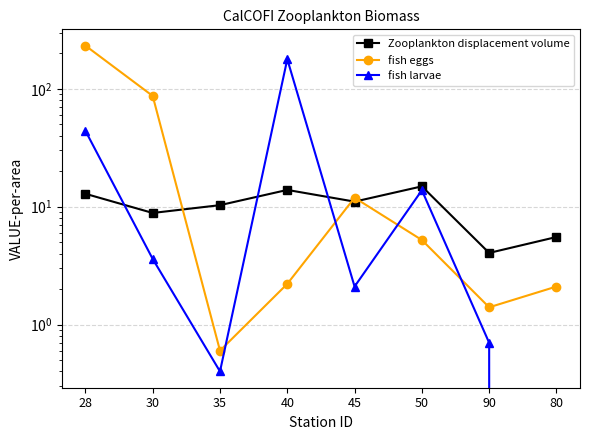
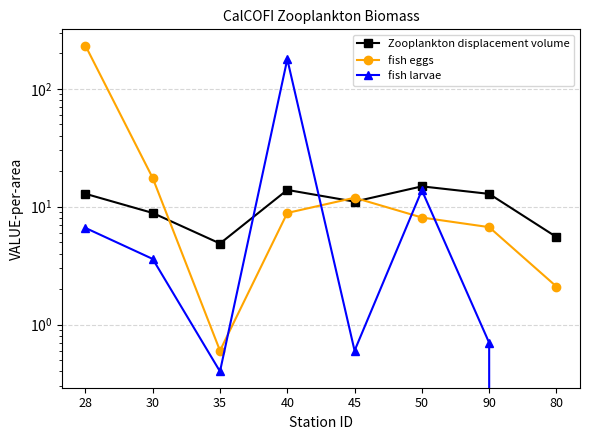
fish larvae, 28: 44 -> 7
fish eggs, 30: 90 -> 18
Zooplankton displacement volume, 35: 10 -> 4.9
fish eggs, 40: 2.2 -> 9
fish larvae, 45: 2.1 -> 0.6
fish eggs, 50: 5 -> 8
Zooplankton displacement volume, 90: 4.0 -> 13
fish eggs, 90: 1.4 -> 7
